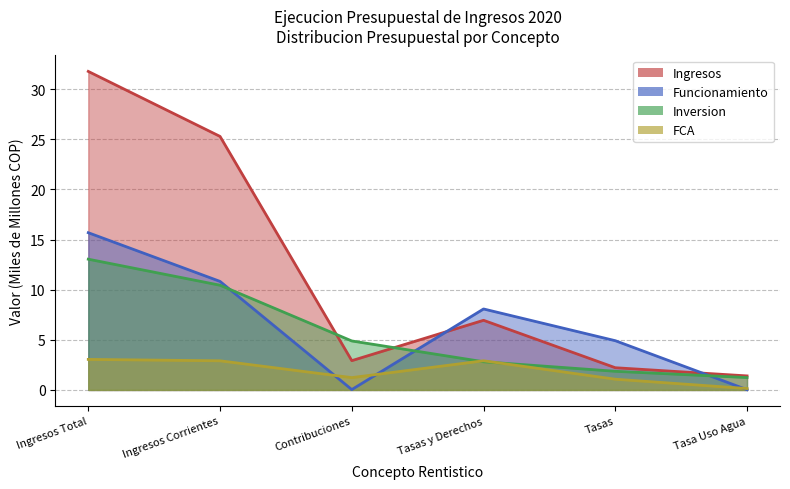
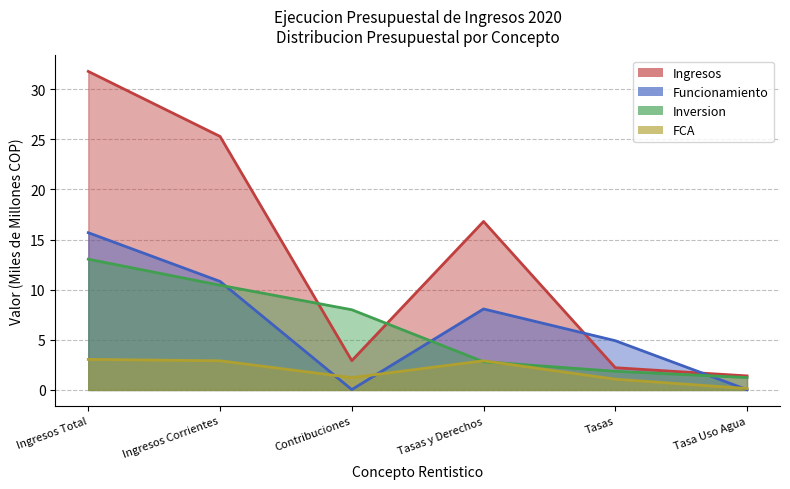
Inversion, Contribuciones: 4.9 -> 8.0
Ingresos, Tasas y Derechos: 6.9 -> 16.8
